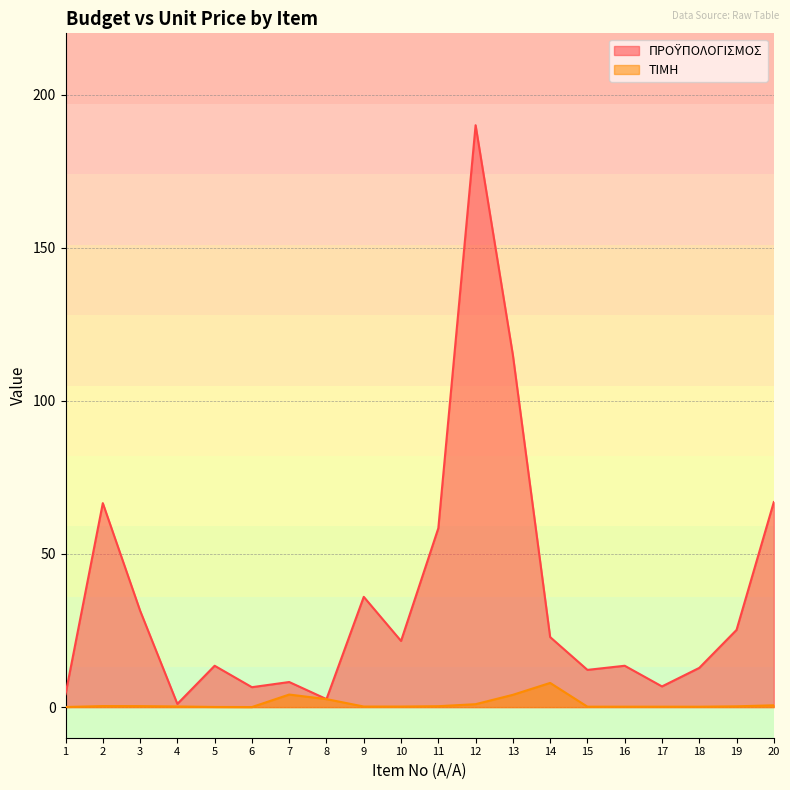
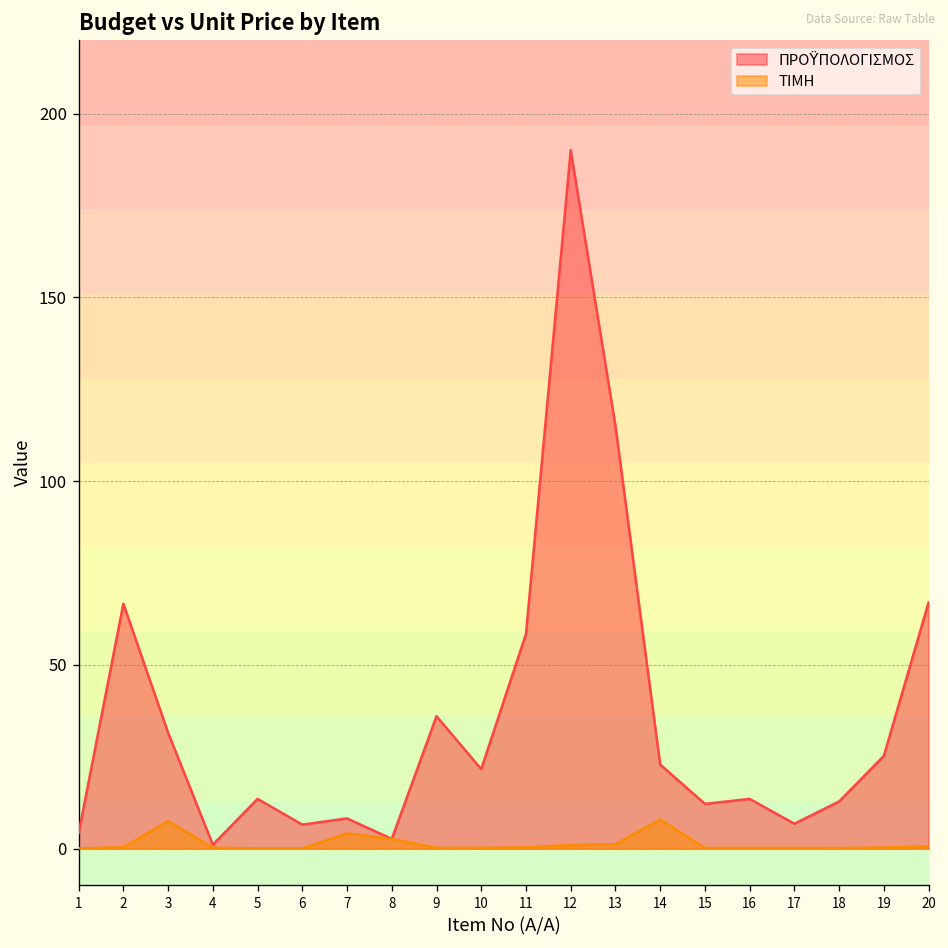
ΤΙΜΗ, 3: 0 -> 7
ΤΙΜΗ, 13: 4 -> 1
